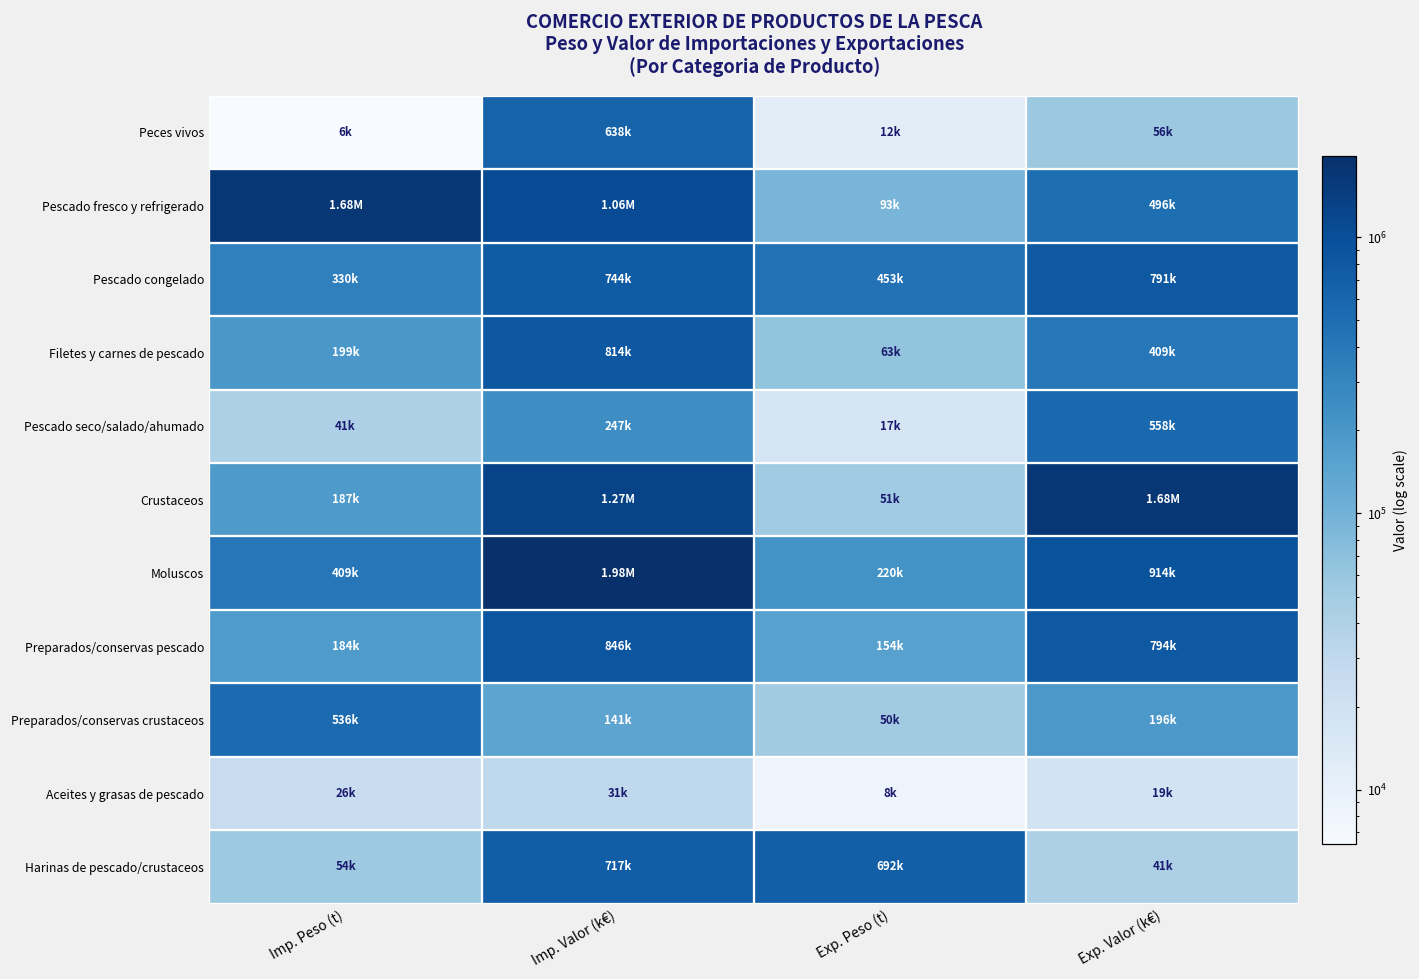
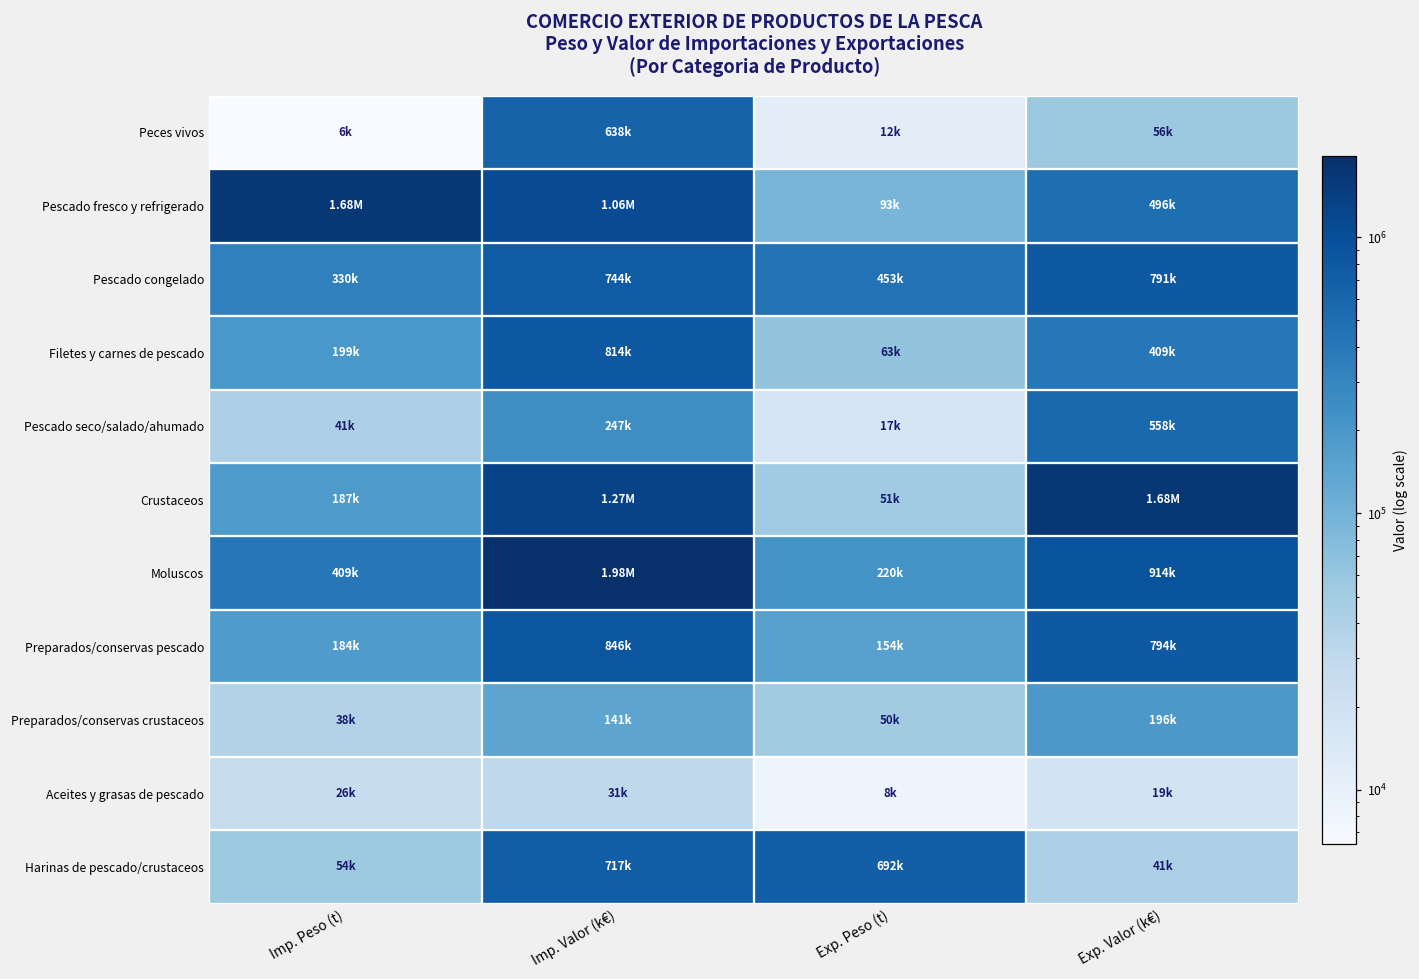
Preparados/conservas crustaceos, Imp. Peso (t): 536k -> 38k
